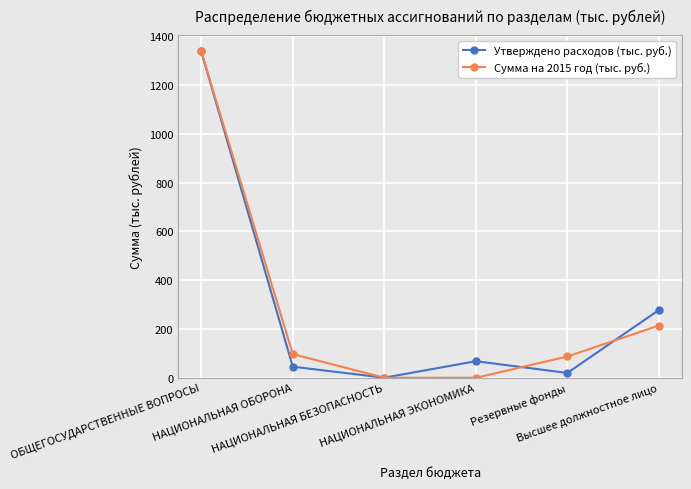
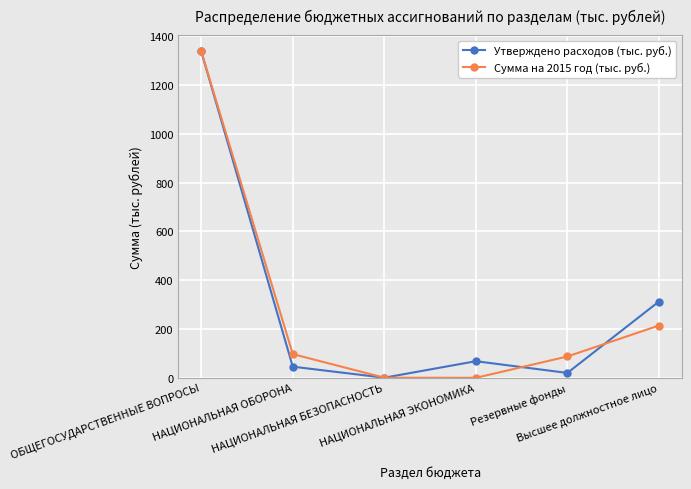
Утверждено расходов (тыс. руб.), Высшее должностное лицо: 280 -> 310
